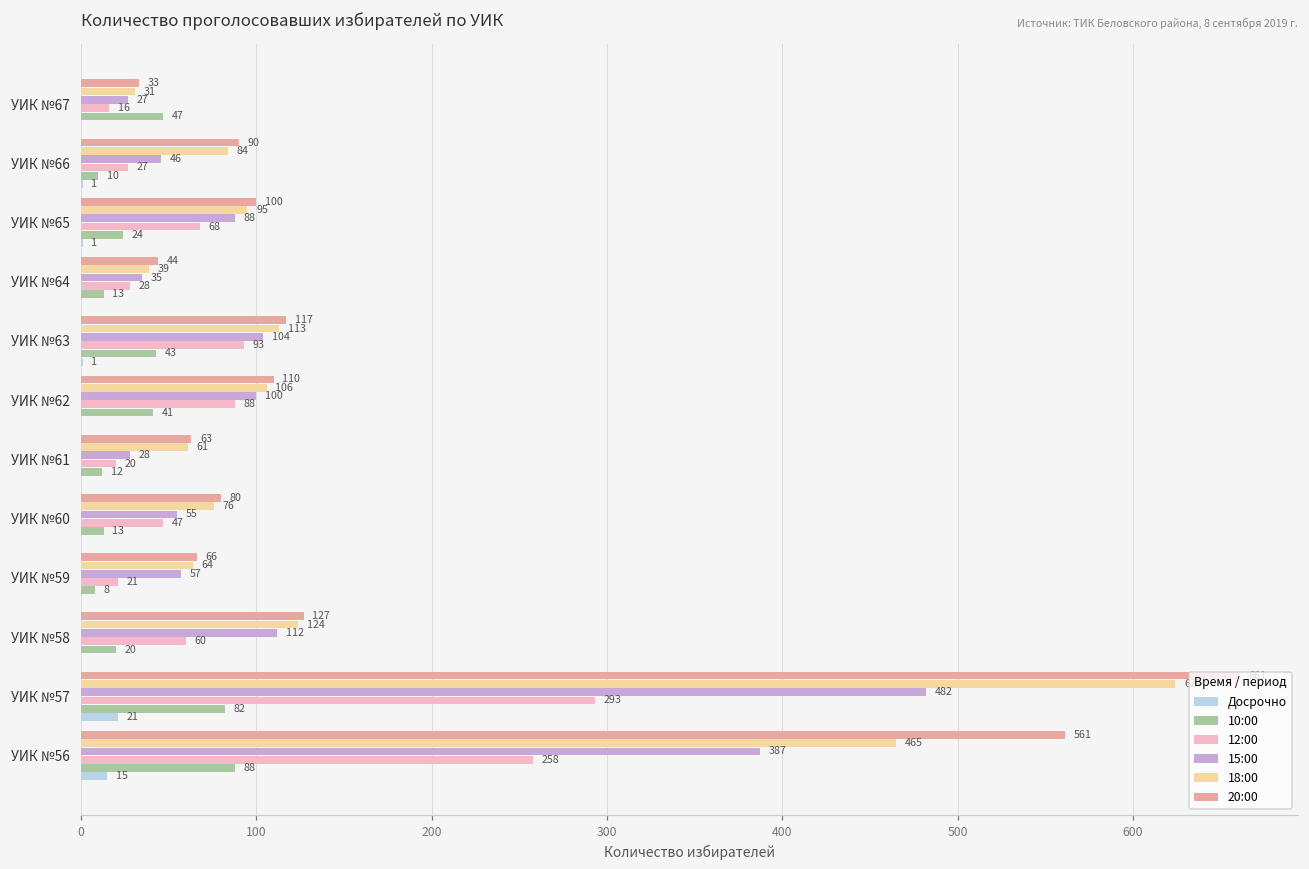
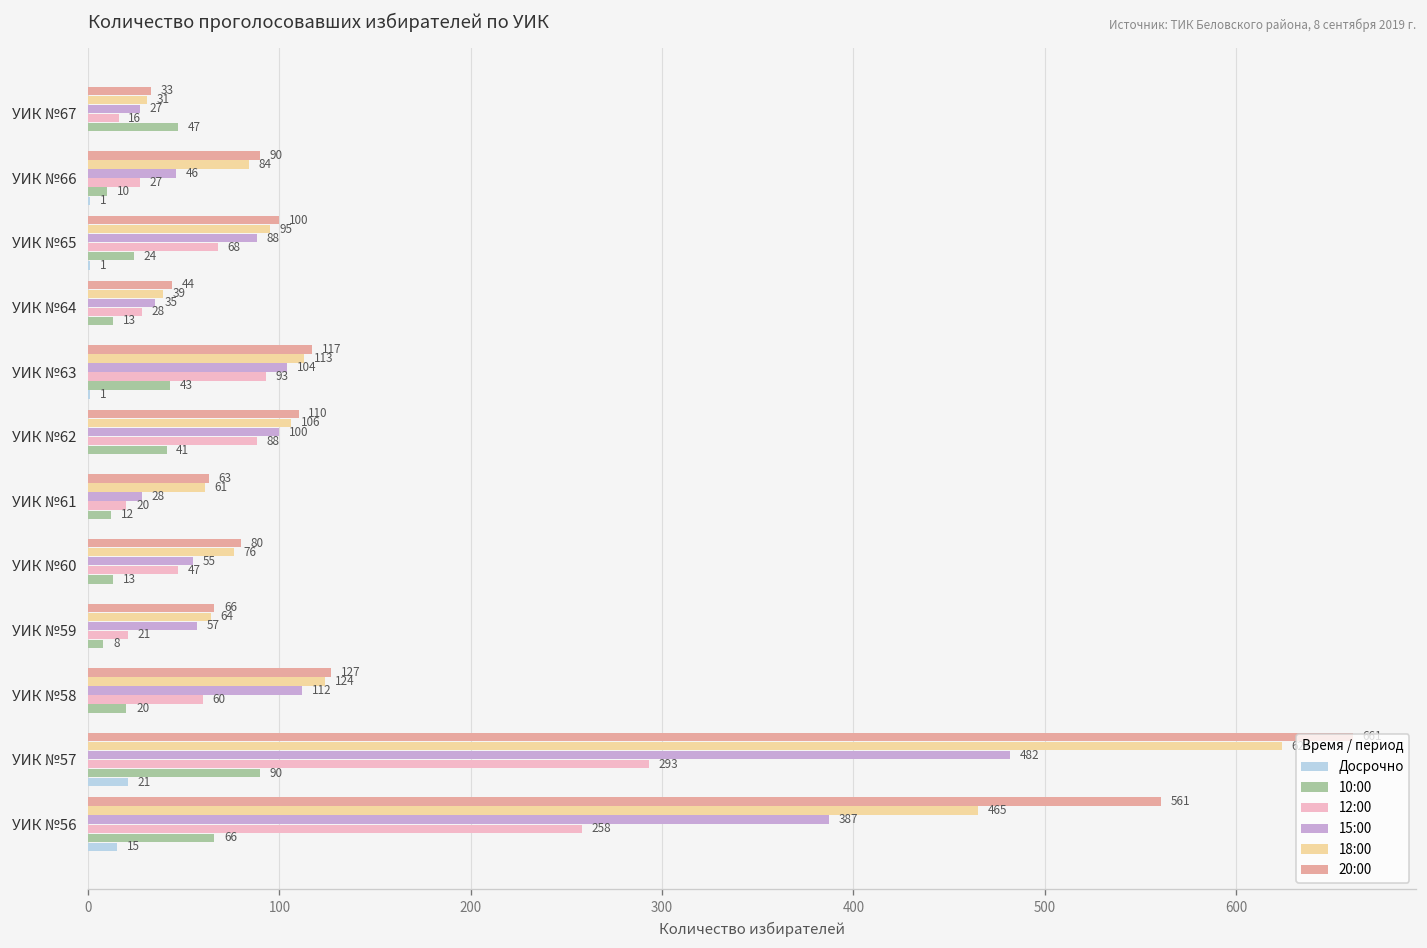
10:00, УИК №57: 82 -> 90
10:00, УИК №56: 88 -> 66
